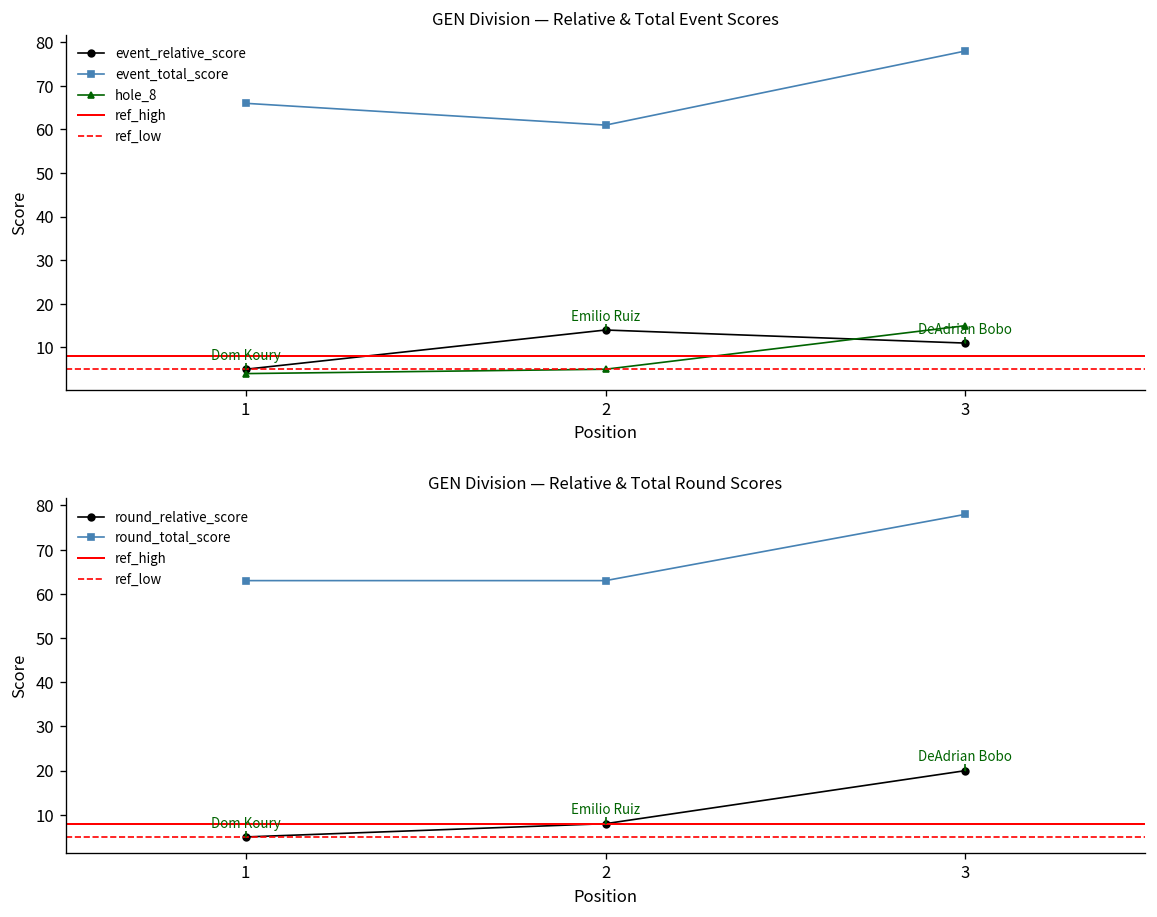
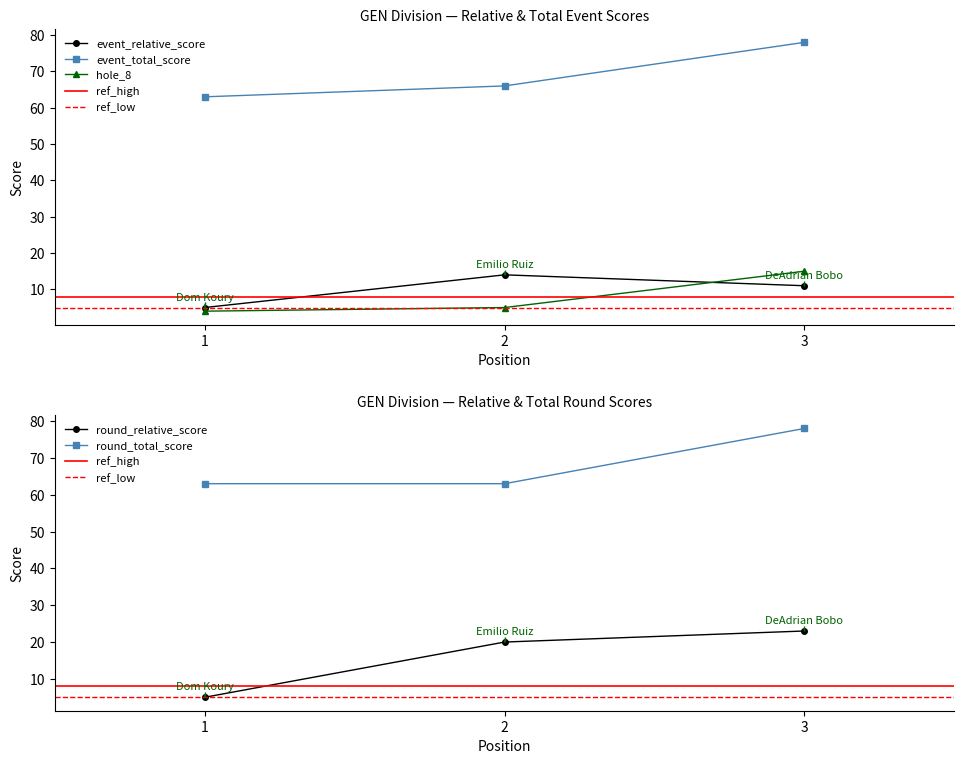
GEN Division — Relative & Total Event Scores, event_total_score, 1: 66 -> 63
GEN Division — Relative & Total Event Scores, event_total_score, 2: 61 -> 66
GEN Division — Relative & Total Round Scores, round_relative_score, 2: 8 -> 20
GEN Division — Relative & Total Round Scores, round_relative_score, 3: 20 -> 23
